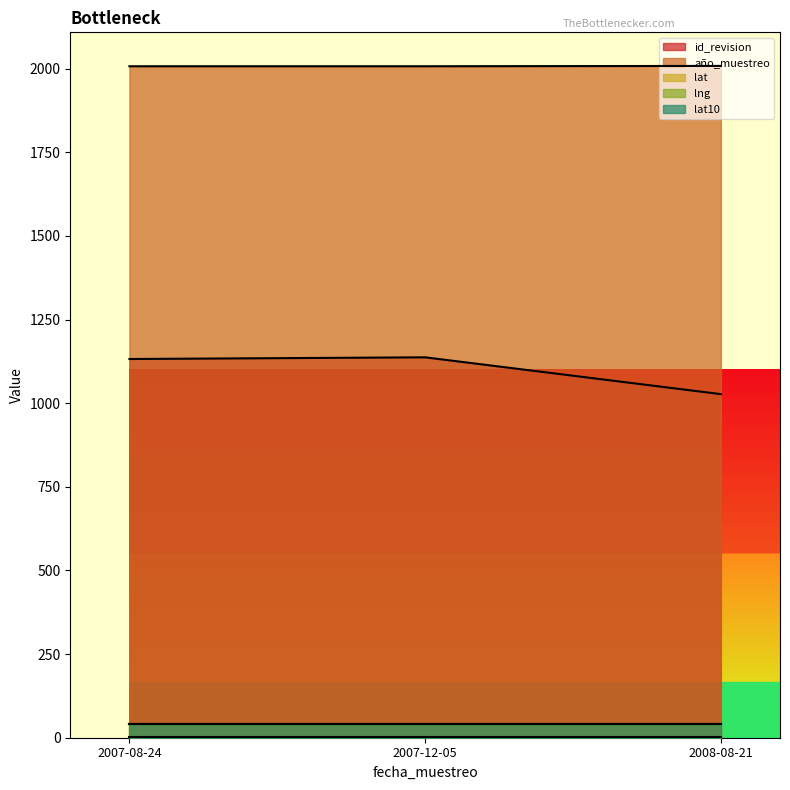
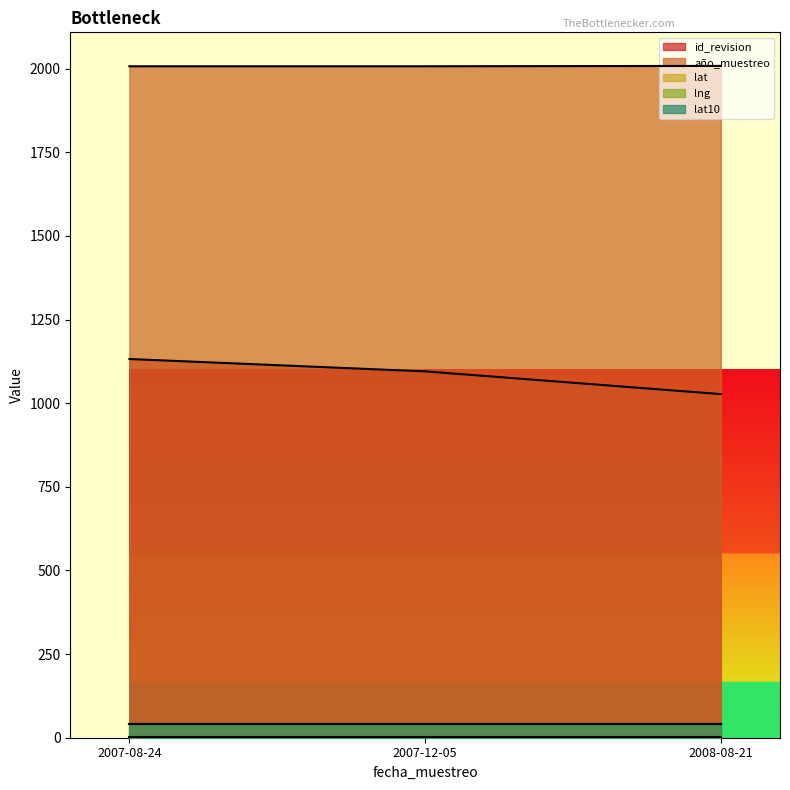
id_revision, 2007-12-05: 1140 -> 1100
